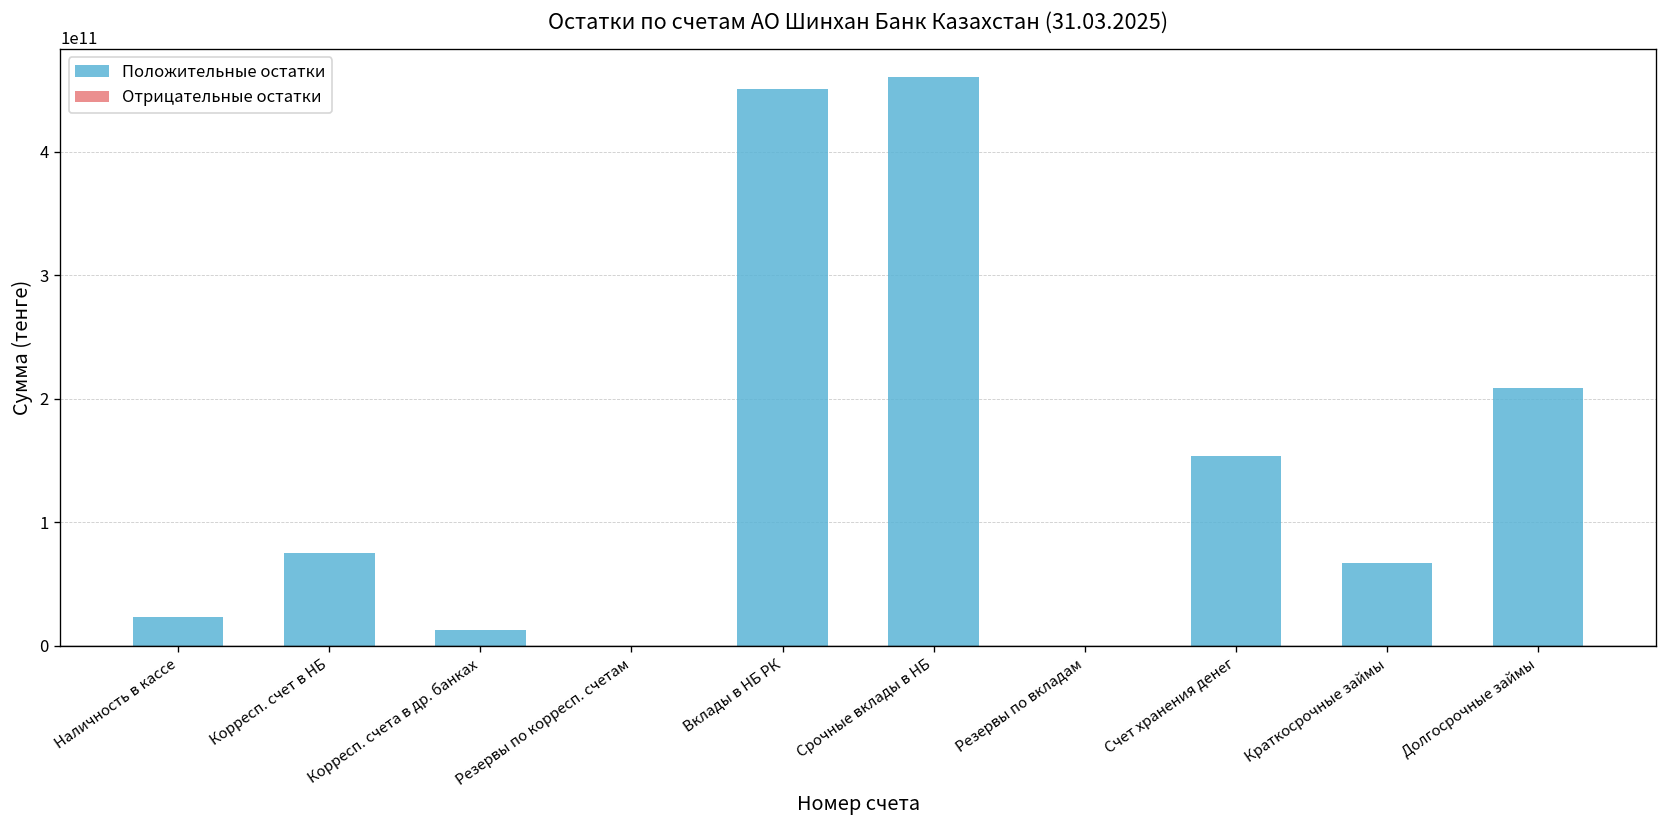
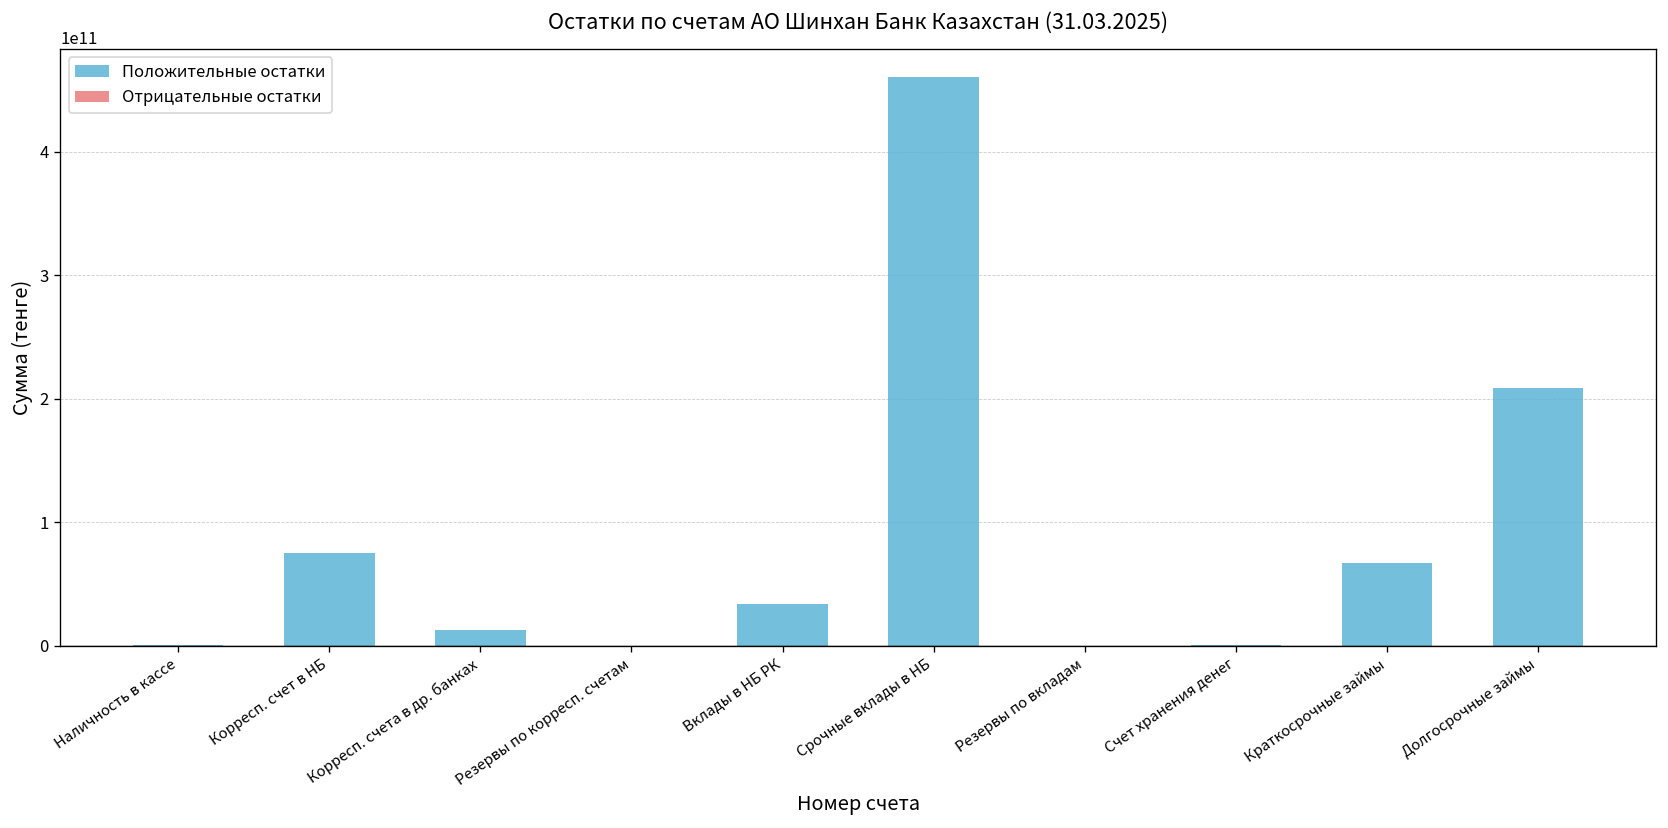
Положительные остатки, Наличность в кассе: 23000000000 -> 0
Положительные остатки, Вклады в НБ РК: 450000000000 -> 34000000000
Положительные остатки, Счет хранения денег: 154000000000 -> 0
